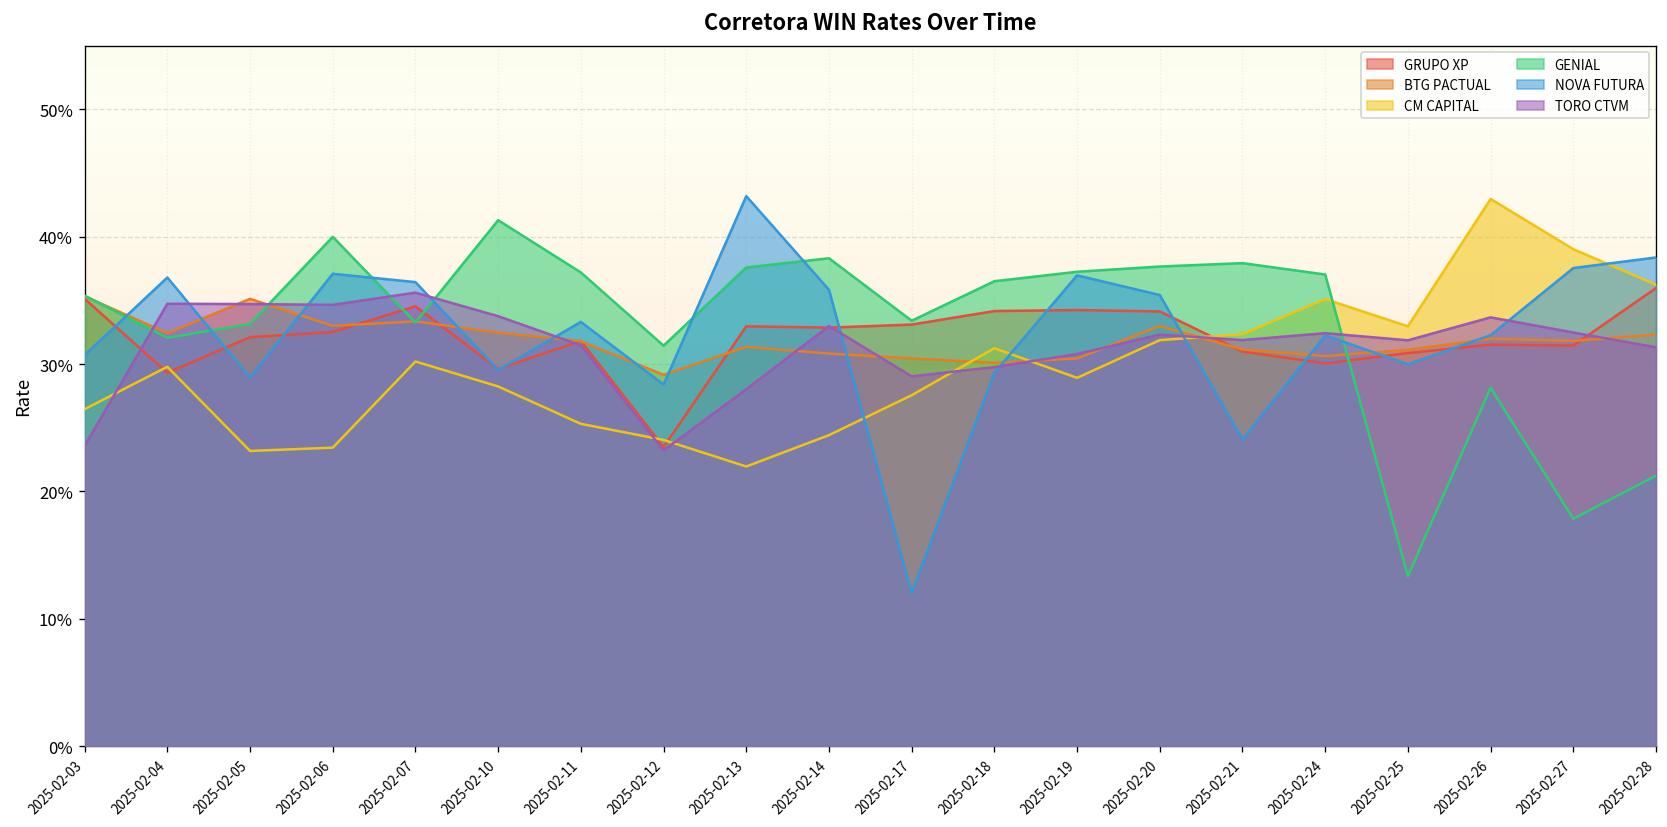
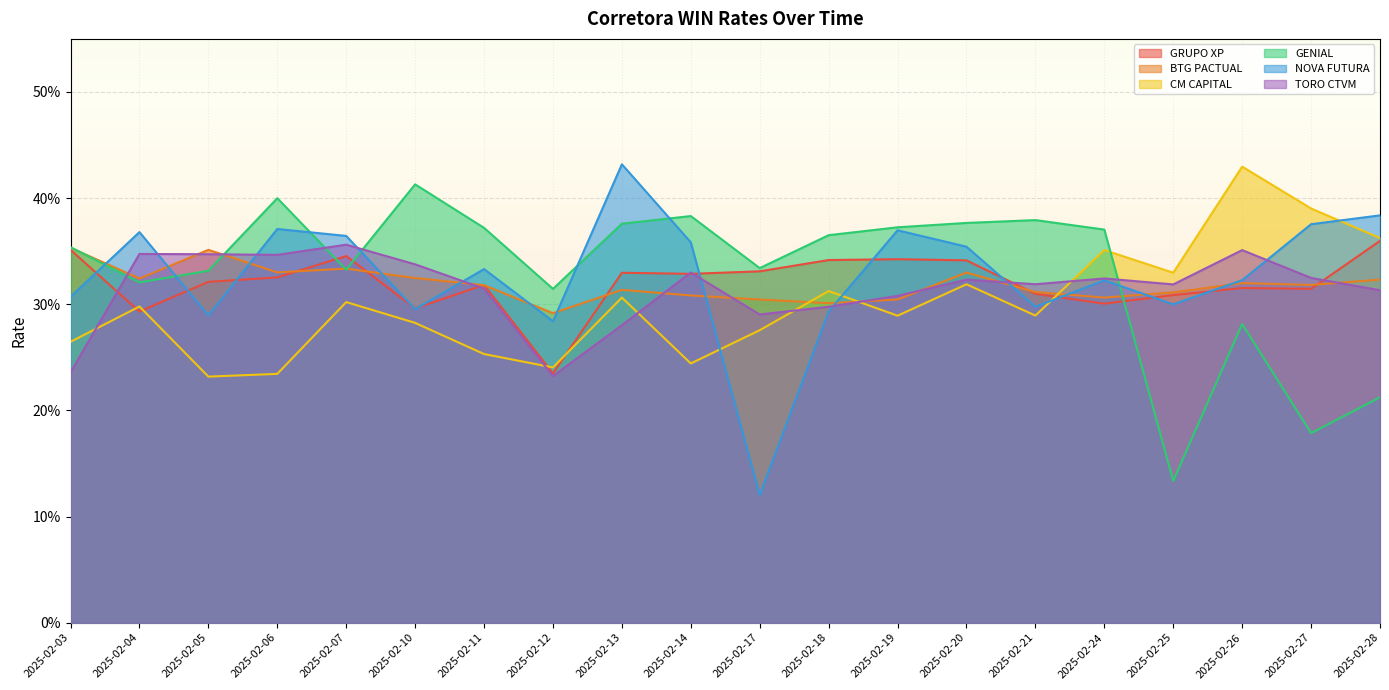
CM CAPITAL, 2025-02-13: 22.0% -> 30.6%
CM CAPITAL, 2025-02-21: 32.3% -> 28.9%
NOVA FUTURA, 2025-02-21: 24.1% -> 29.8%
TORO CTVM, 2025-02-26: 33.7% -> 35.1%
